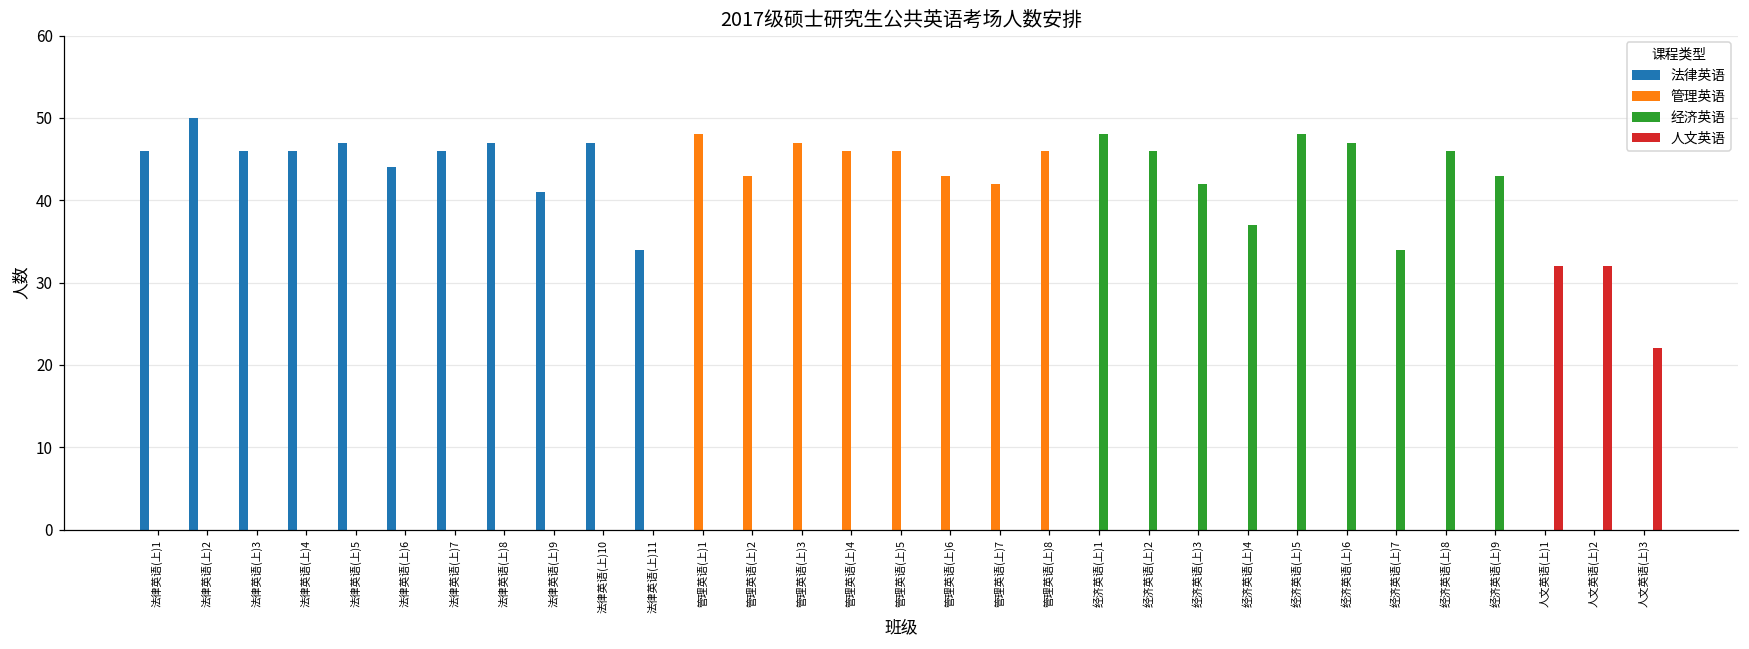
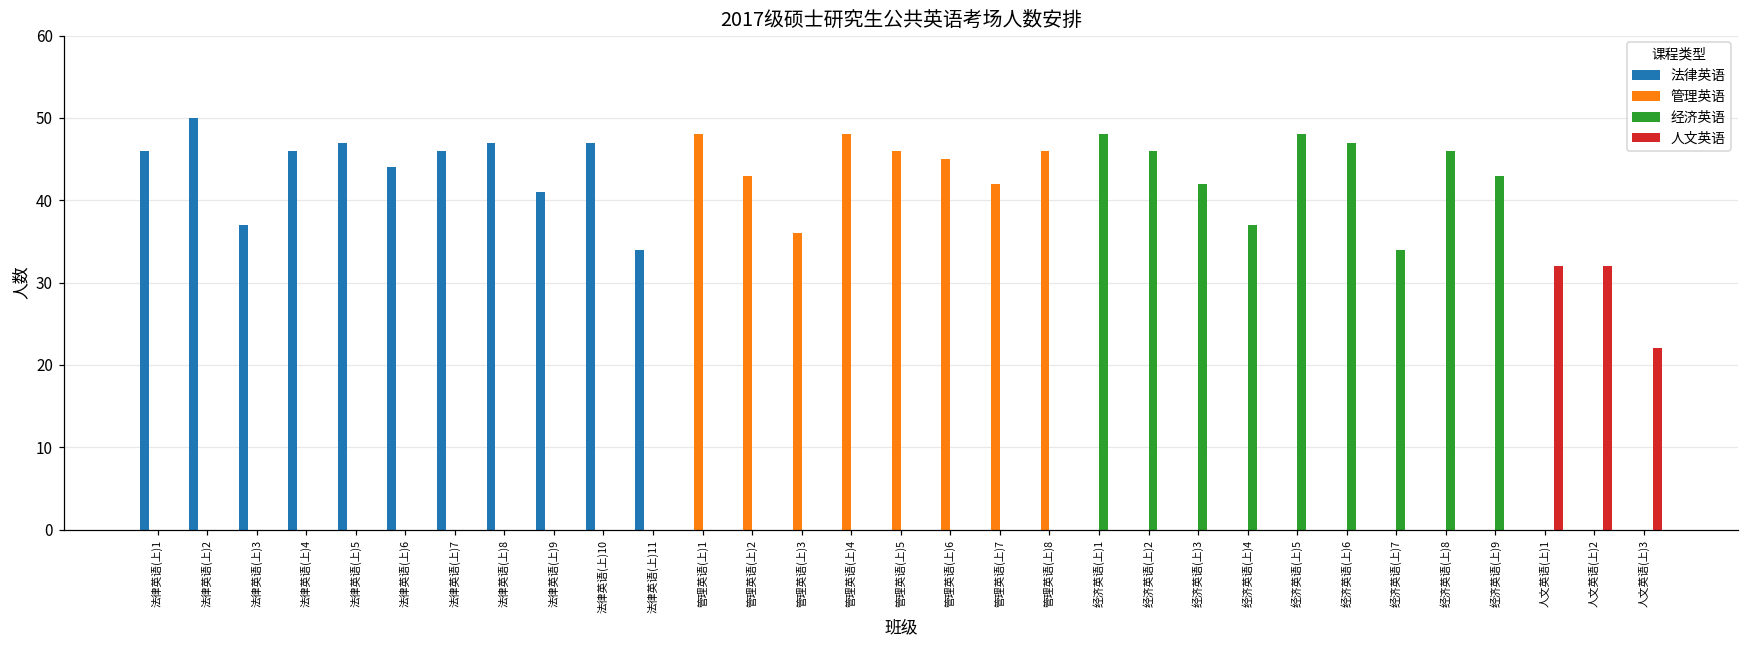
法律英语, 法律英语(上)3: 46 -> 37
管理英语, 管理英语(上)3: 47 -> 36
管理英语, 管理英语(上)4: 46 -> 48
管理英语, 管理英语(上)6: 43 -> 45
